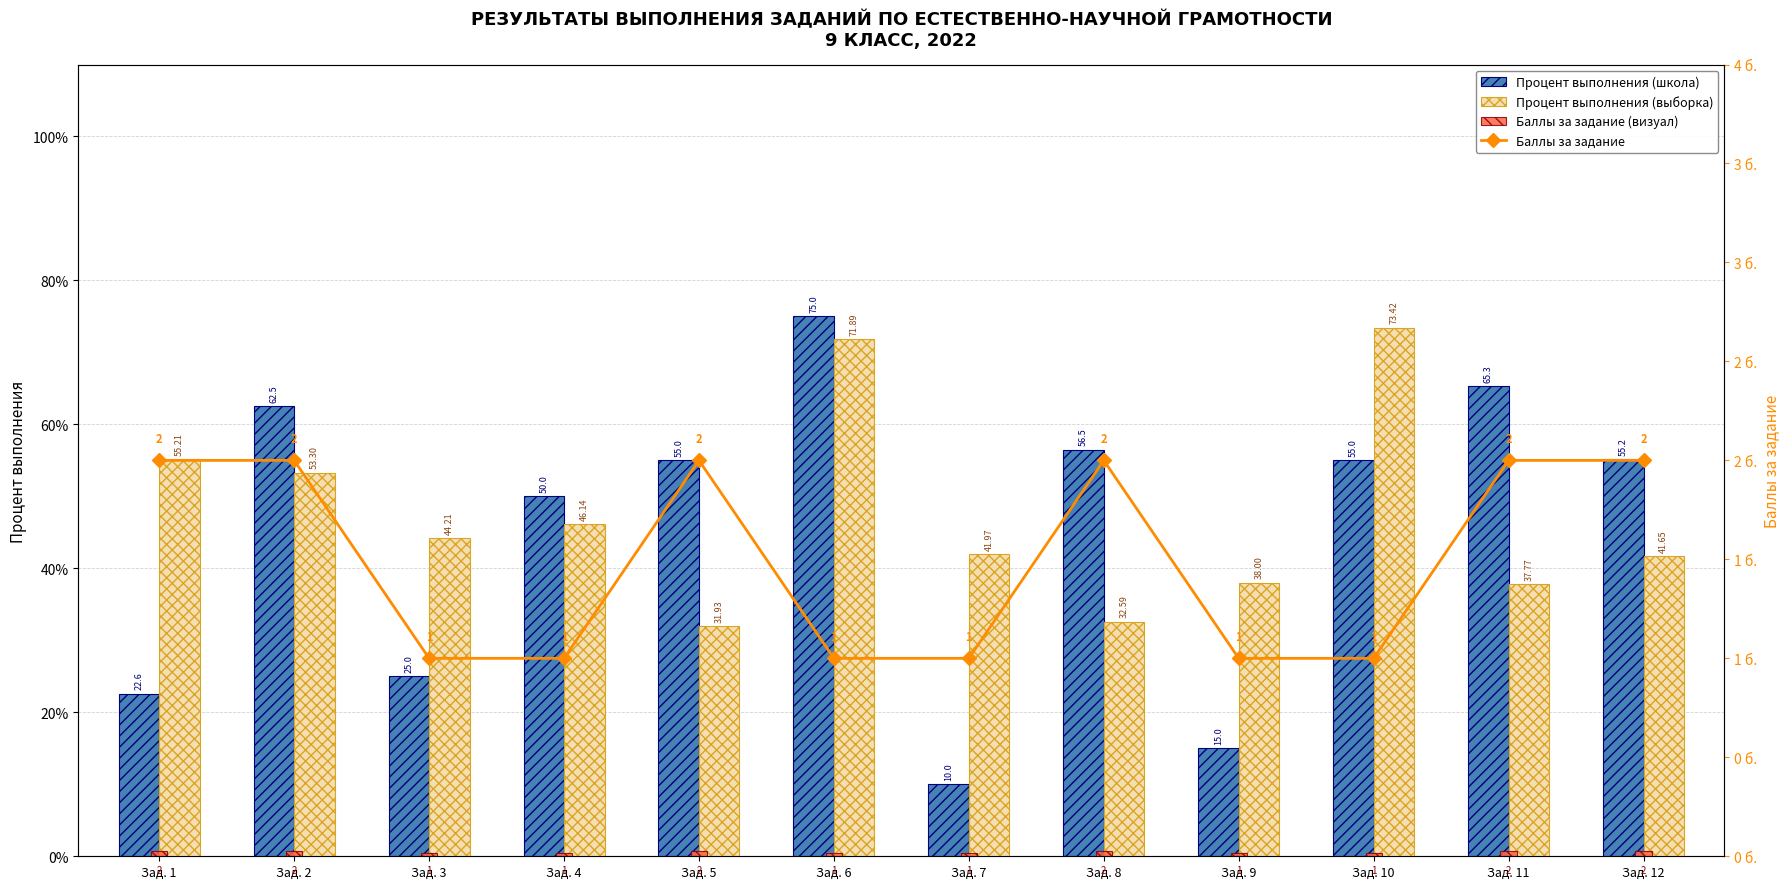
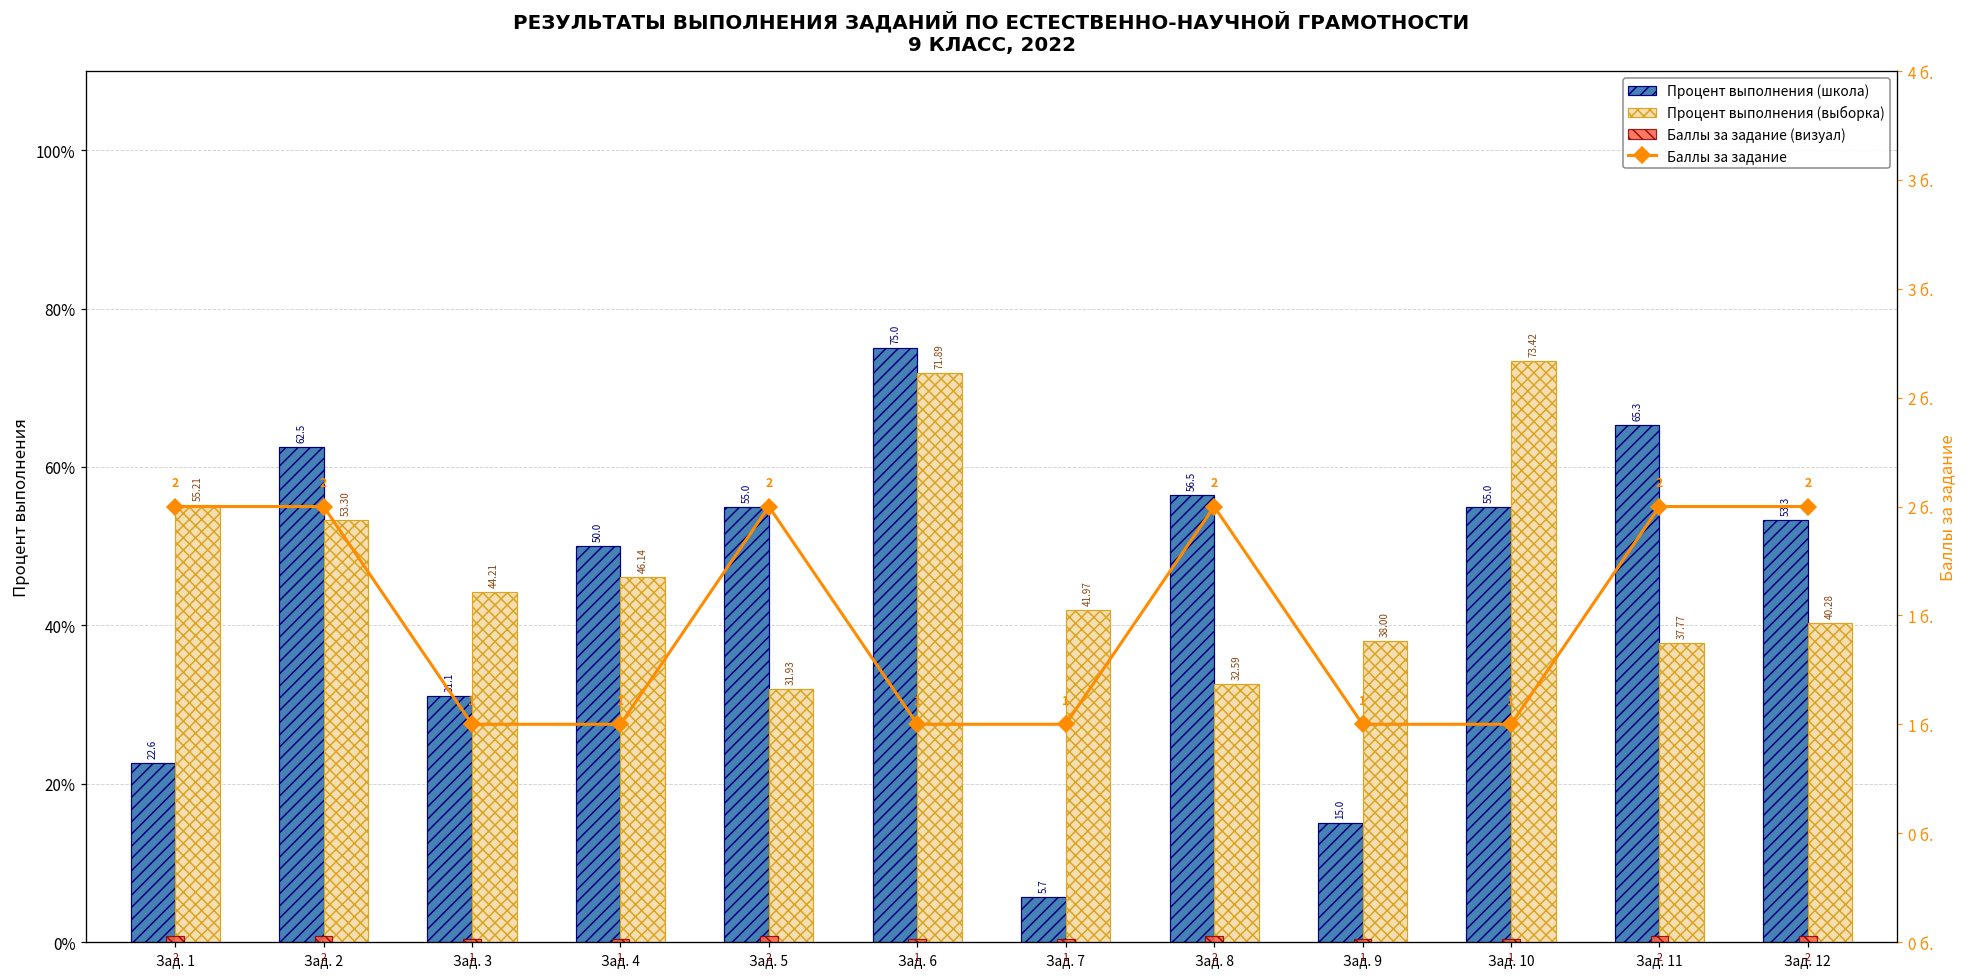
Процент выполнения (школа), Зад. 3: 25.0 -> 31.1
Процент выполнения (школа), Зад. 7: 10.0 -> 5.7
Процент выполнения (школа), Зад. 12: 55.2 -> 53.3
Процент выполнения (выборка), Зад. 12: 41.65 -> 40.28
